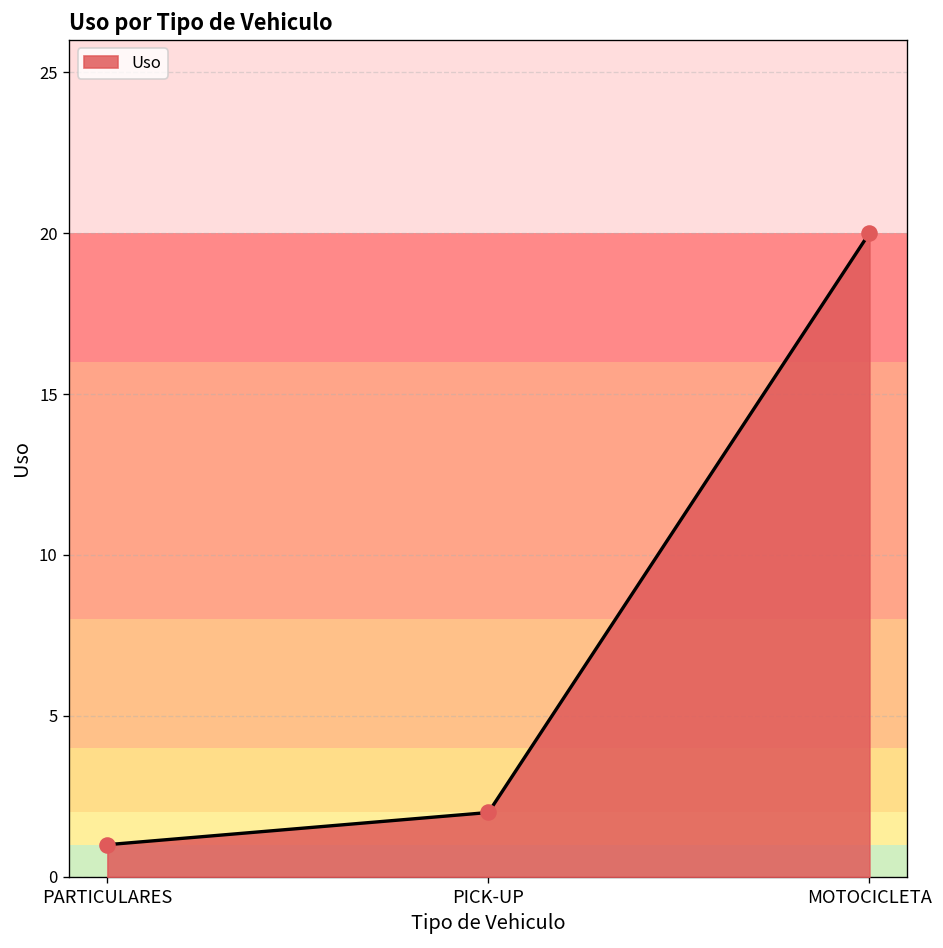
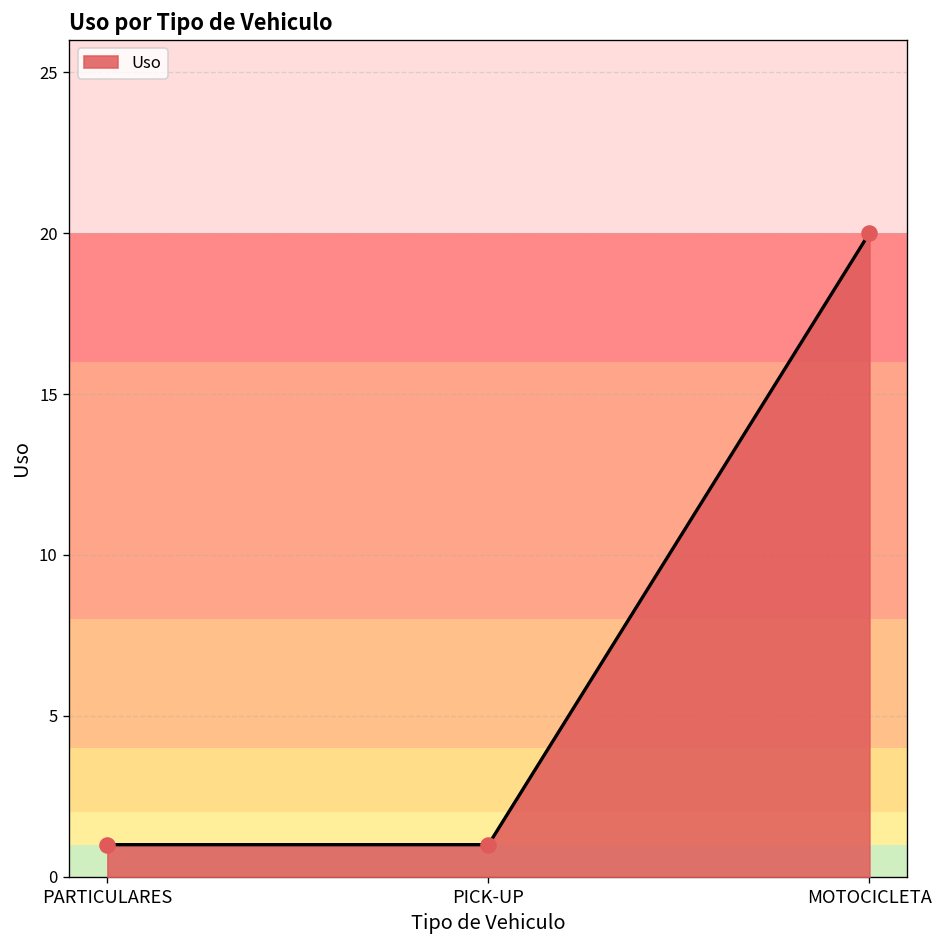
PICK-UP: 2 -> 1
